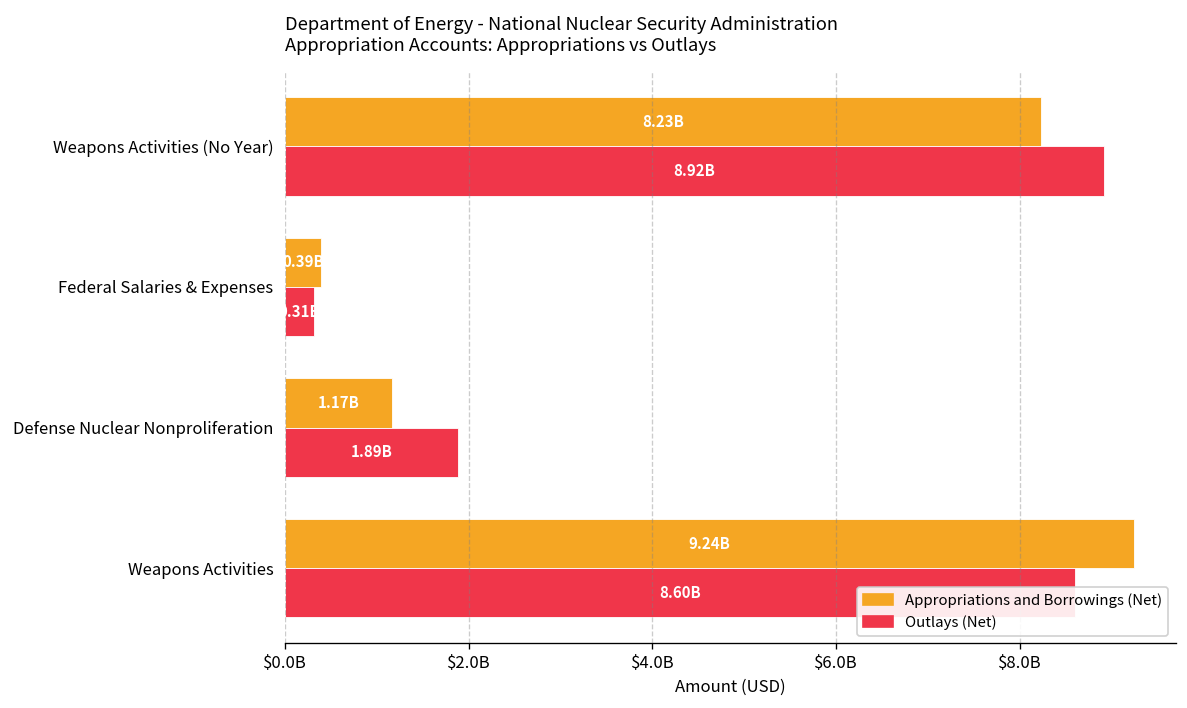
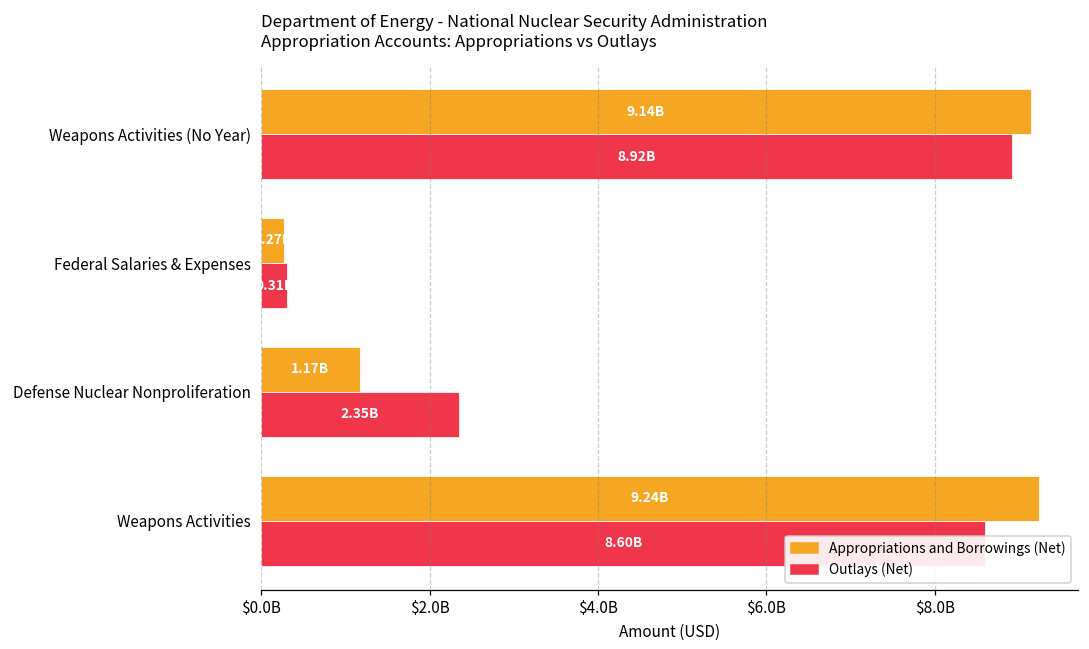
Appropriations and Borrowings (Net), Weapons Activities (No Year): 8.23B -> 9.14B
Appropriations and Borrowings (Net), Federal Salaries & Expenses: 0.39B -> 0.27B
Outlays (Net), Defense Nuclear Nonproliferation: 1.89B -> 2.35B
